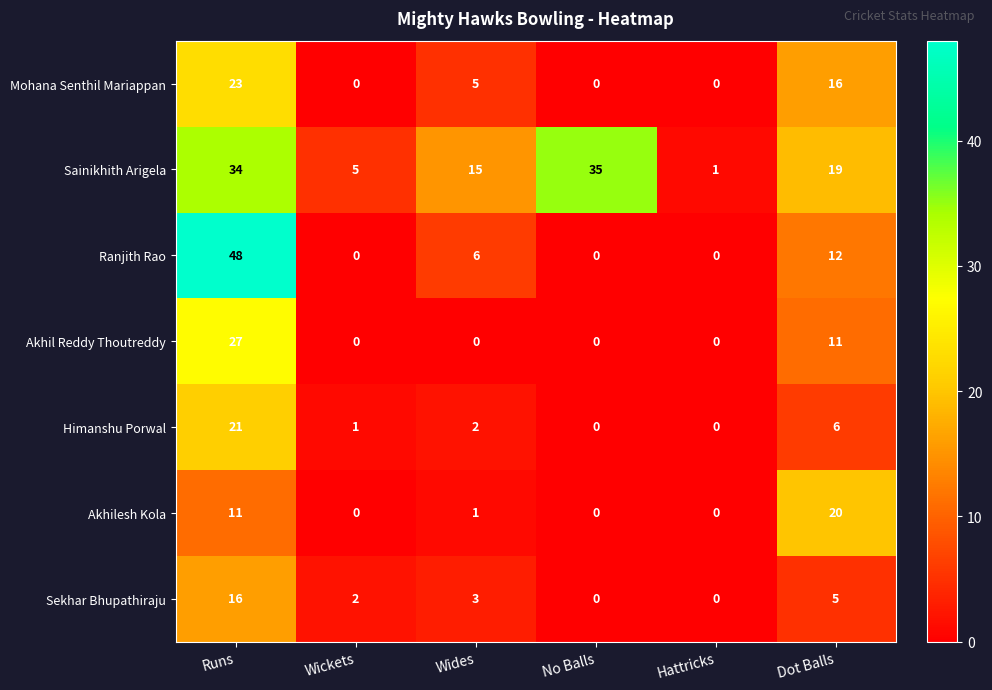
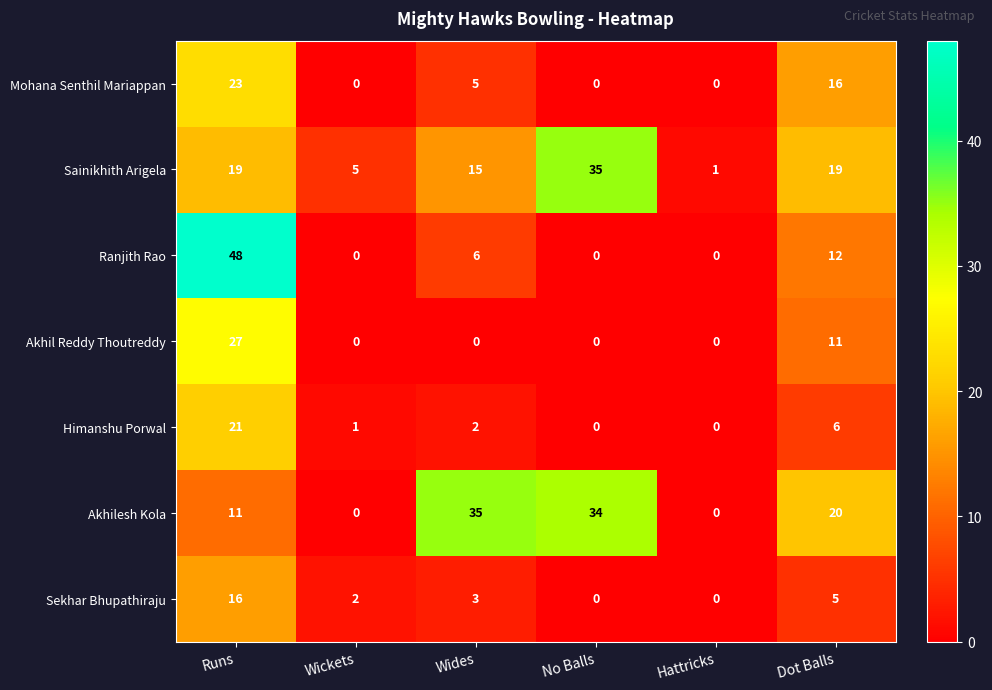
Sainikhith Arigela, Runs: 34 -> 19
Akhilesh Kola, Wides: 1 -> 35
Akhilesh Kola, No Balls: 0 -> 34
